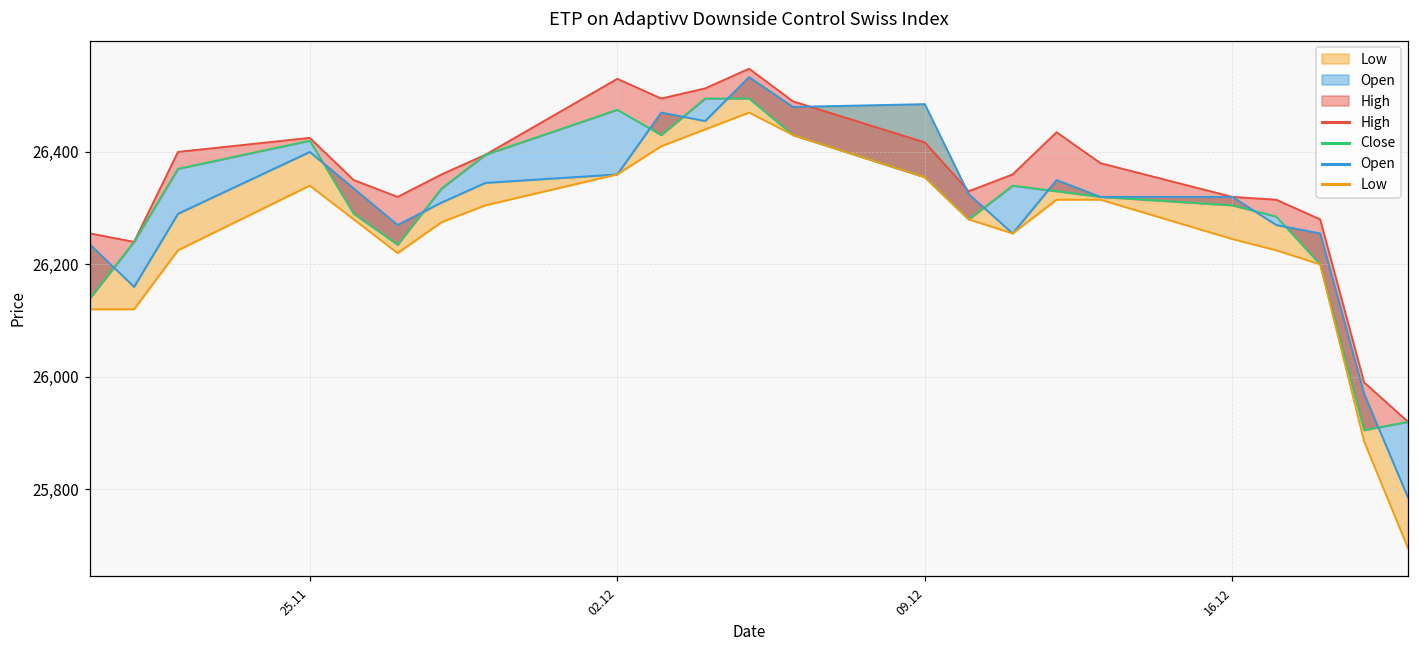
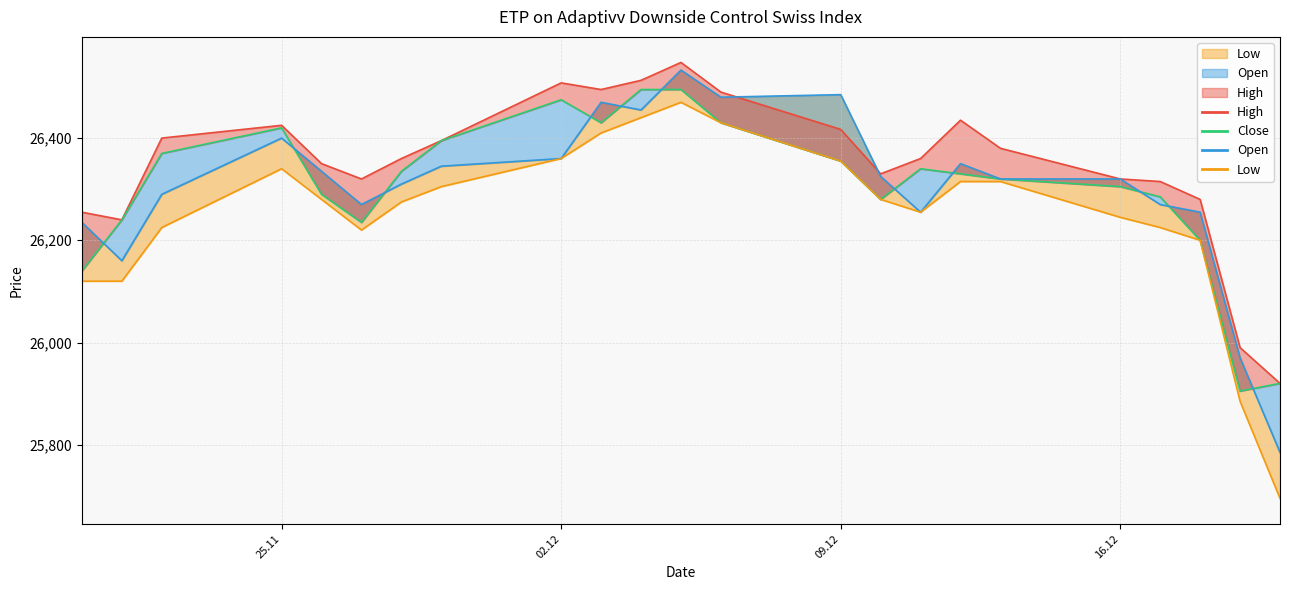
High, 02.12: 26,530 -> 26,510
